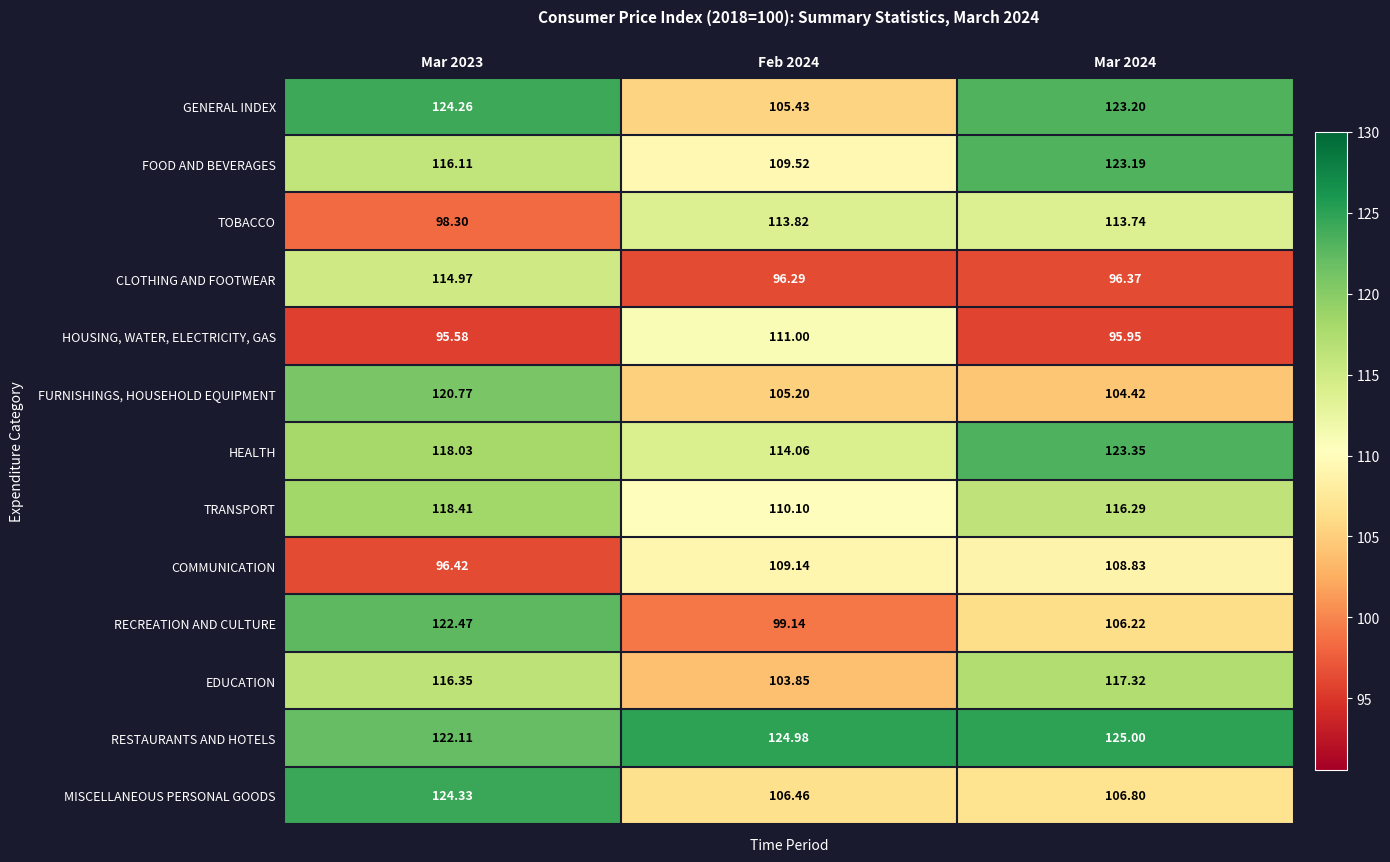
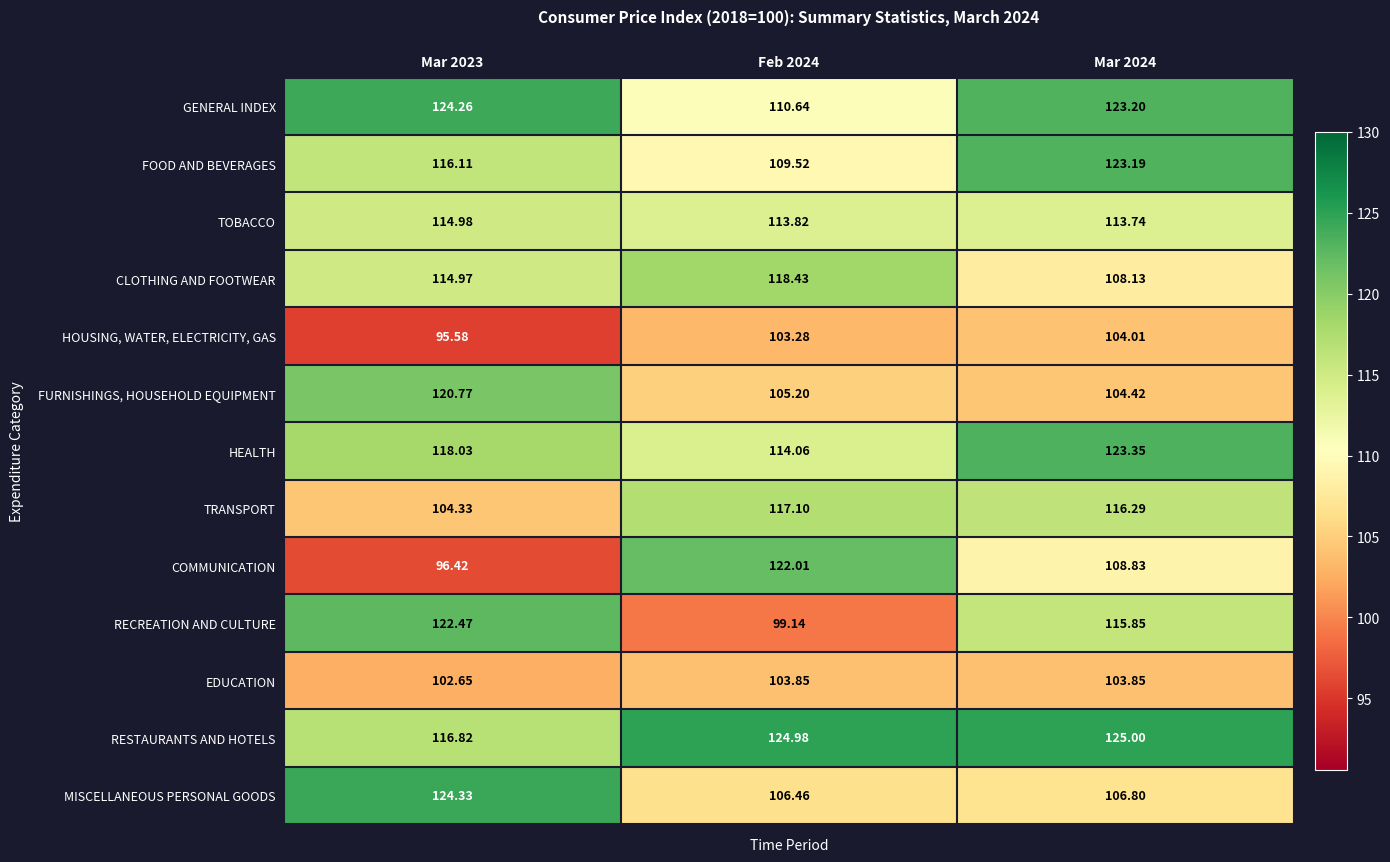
GENERAL INDEX, Feb 2024: 105.43 -> 110.64
TOBACCO, Mar 2023: 98.30 -> 114.98
CLOTHING AND FOOTWEAR, Feb 2024: 96.29 -> 118.43
CLOTHING AND FOOTWEAR, Mar 2024: 96.37 -> 108.13
HOUSING, WATER, ELECTRICITY, GAS, Feb 2024: 111.00 -> 103.28
HOUSING, WATER, ELECTRICITY, GAS, Mar 2024: 95.95 -> 104.01
TRANSPORT, Mar 2023: 118.41 -> 104.33
TRANSPORT, Feb 2024: 110.10 -> 117.10
COMMUNICATION, Feb 2024: 109.14 -> 122.01
RECREATION AND CULTURE, Mar 2024: 106.22 -> 115.85
EDUCATION, Mar 2023: 116.35 -> 102.65
EDUCATION, Mar 2024: 117.32 -> 103.85
RESTAURANTS AND HOTELS, Mar 2023: 122.11 -> 116.82
